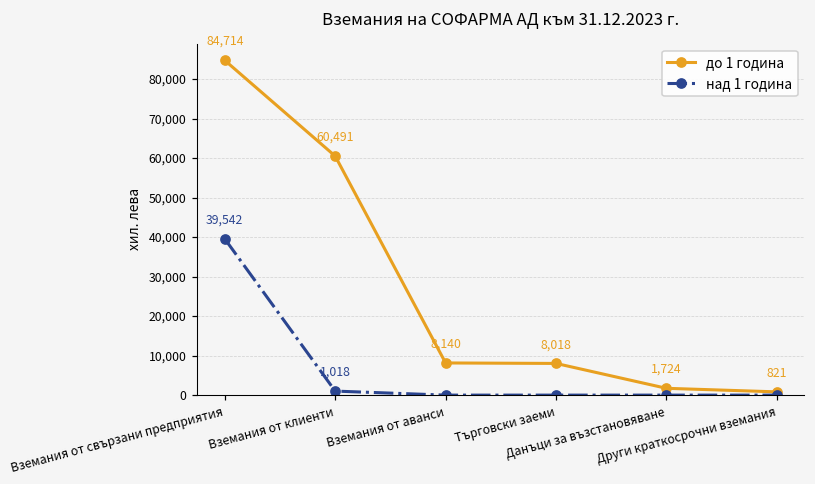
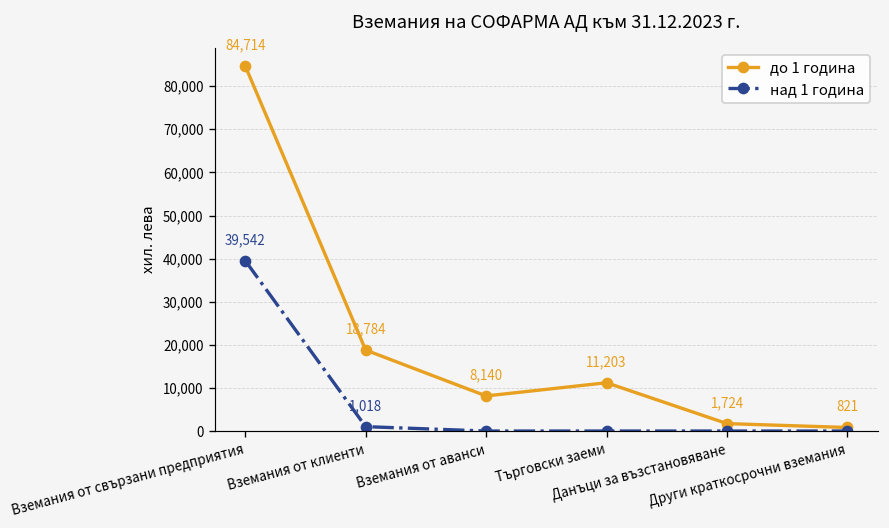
до 1 година, Вземания от клиенти: 60,491 -> 18,784
до 1 година, Търговски заеми: 8,018 -> 11,203
